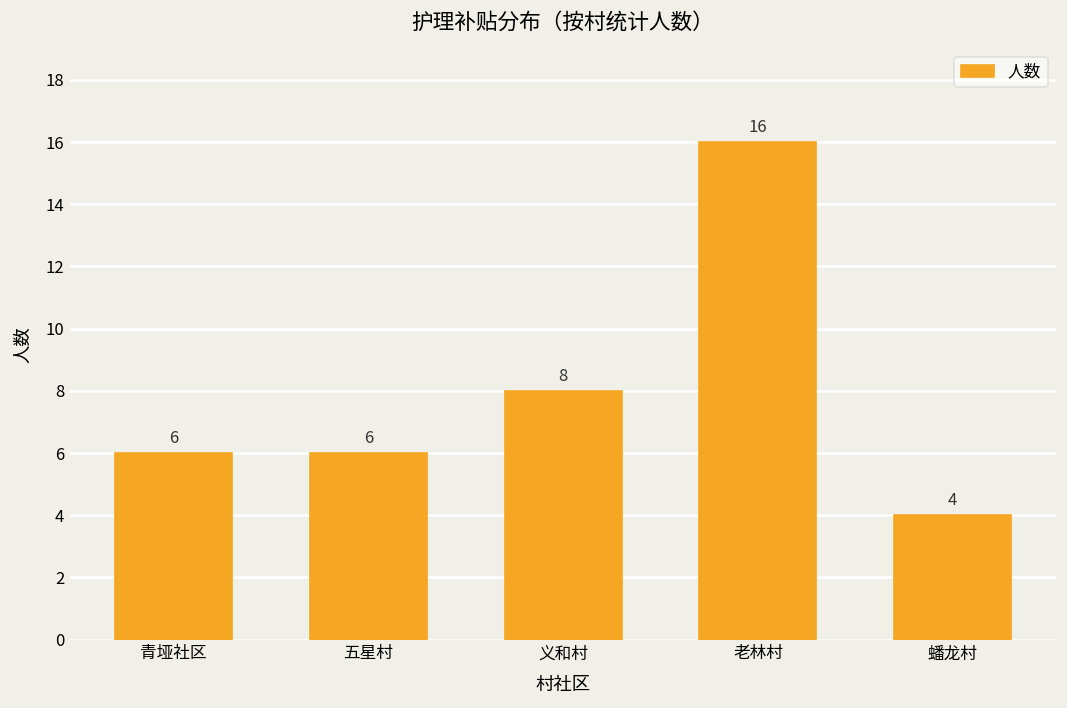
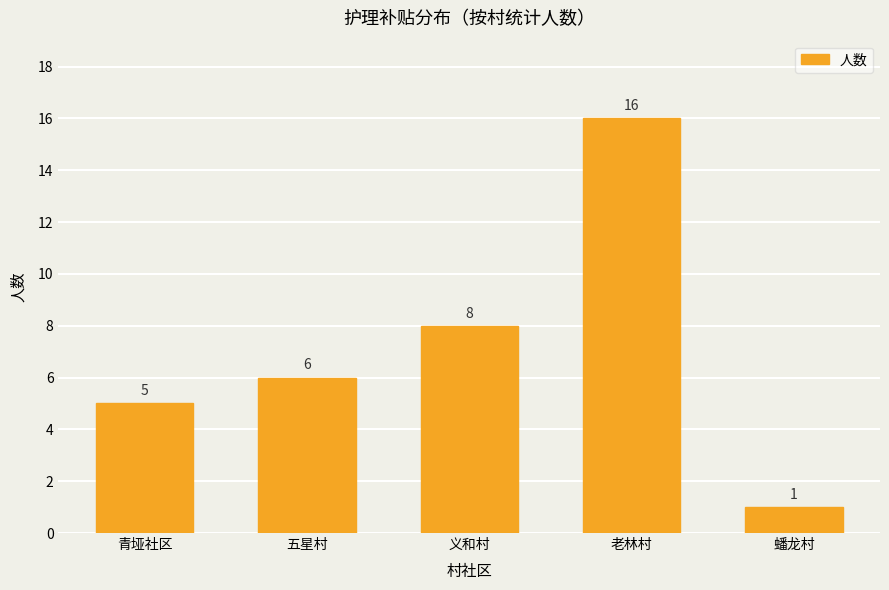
青垭社区: 6 -> 5
蟠龙村: 4 -> 1
